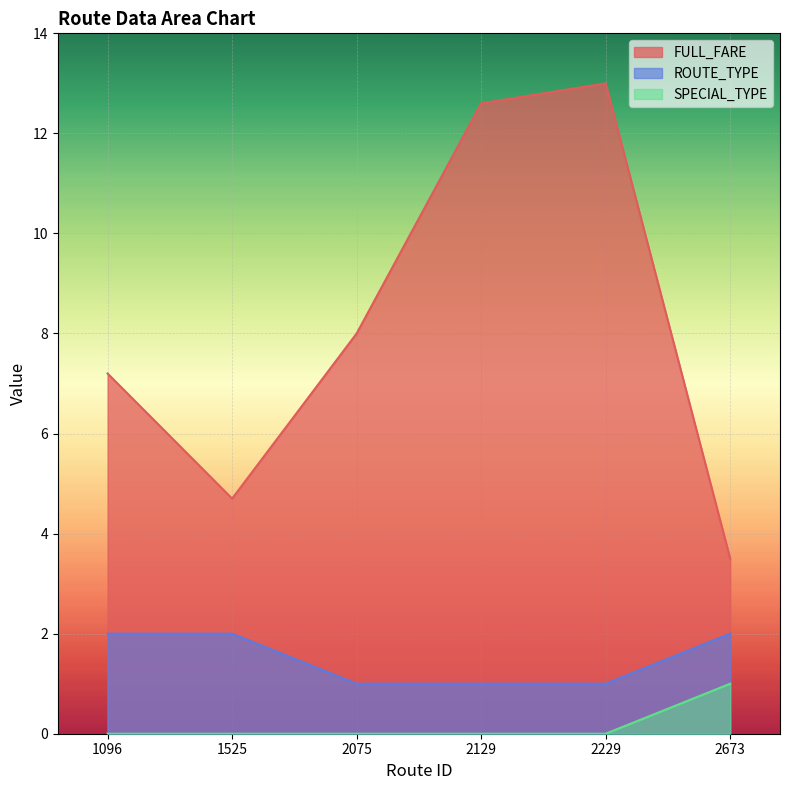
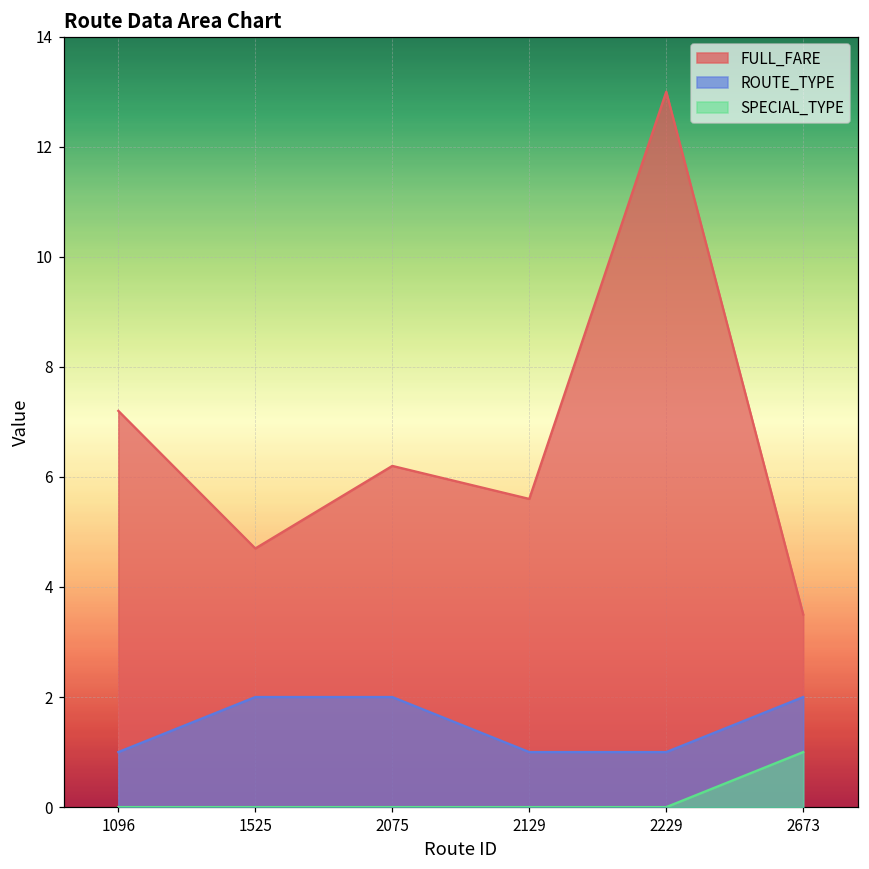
ROUTE_TYPE, 1096: 2 -> 1
FULL_FARE, 2075: 8.0 -> 6.2
ROUTE_TYPE, 2075: 1 -> 2
FULL_FARE, 2129: 12.6 -> 5.6
